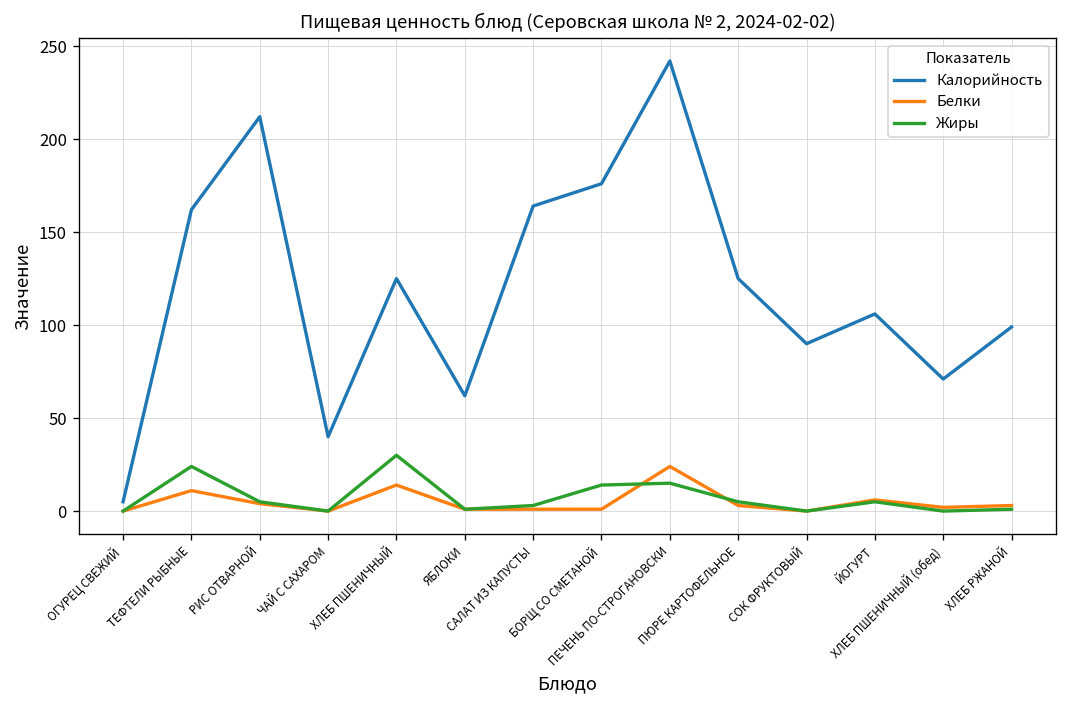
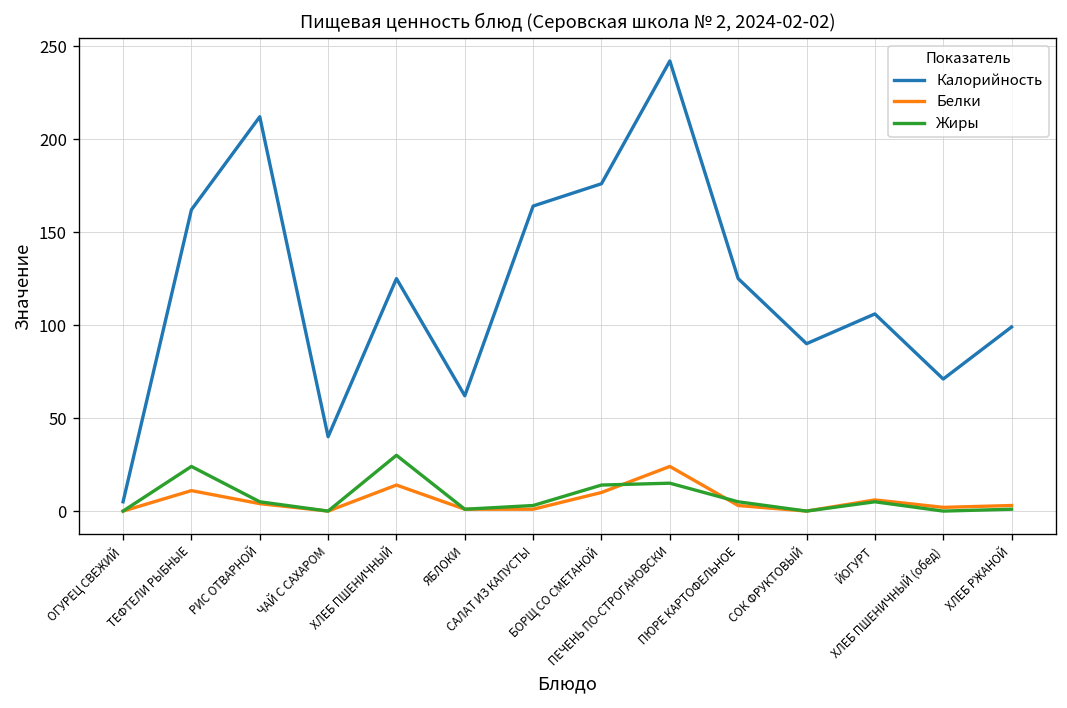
Белки, БОРЩ СО СМЕТАНОЙ: 1 -> 10
